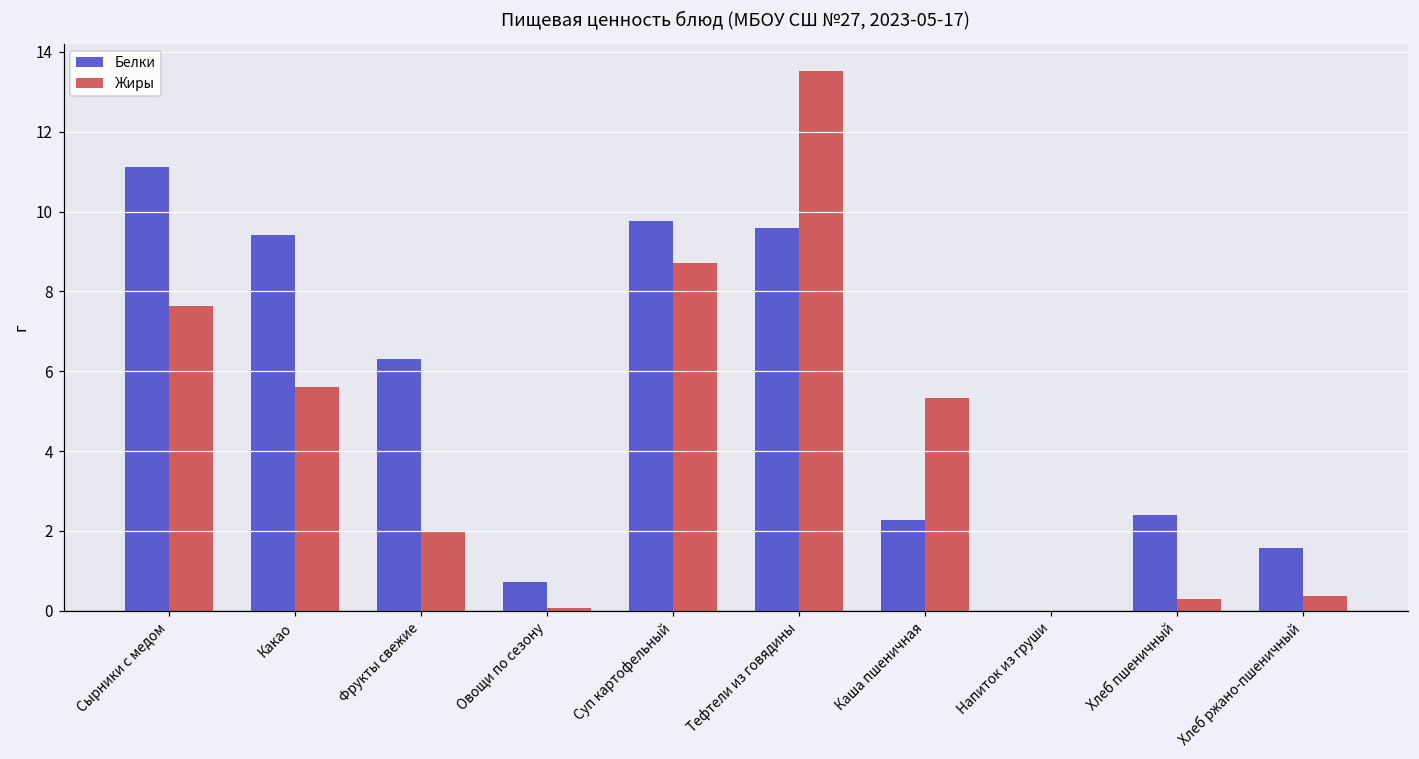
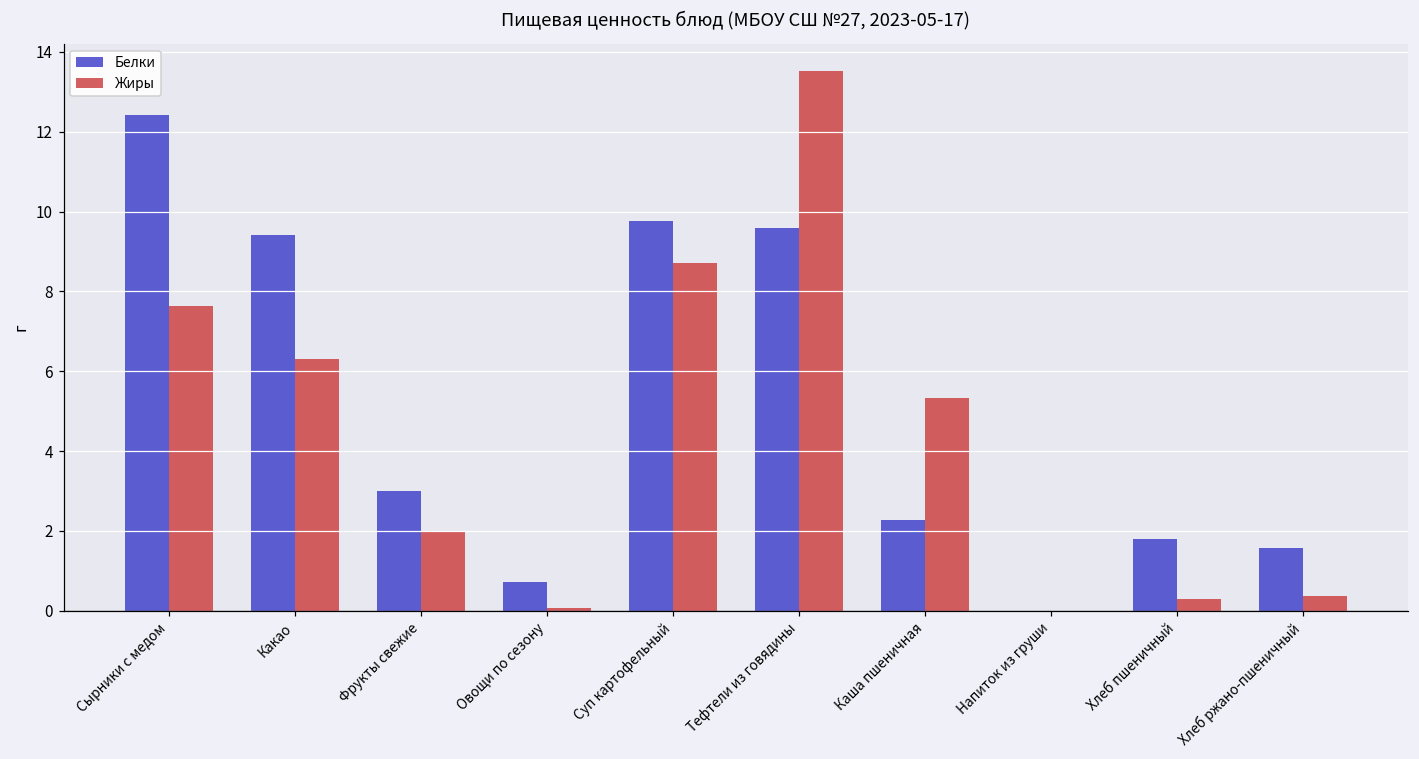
Белки, Сырники с медом: 11.1 -> 12.4
Жиры, Какао: 5.6 -> 6.3
Белки, Фрукты свежие: 6.3 -> 3.0
Белки, Хлеб пшеничный: 2.4 -> 1.8
